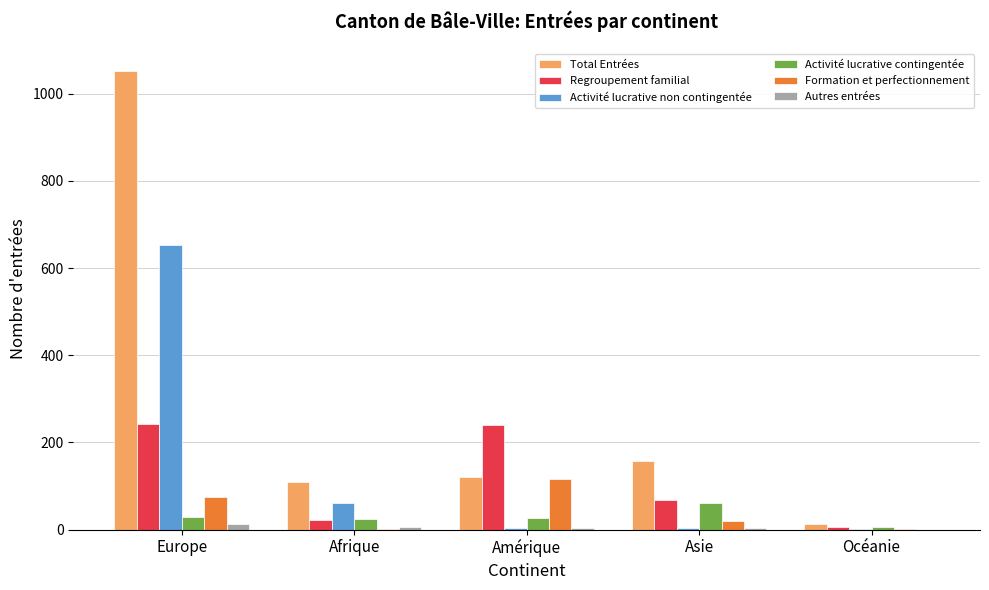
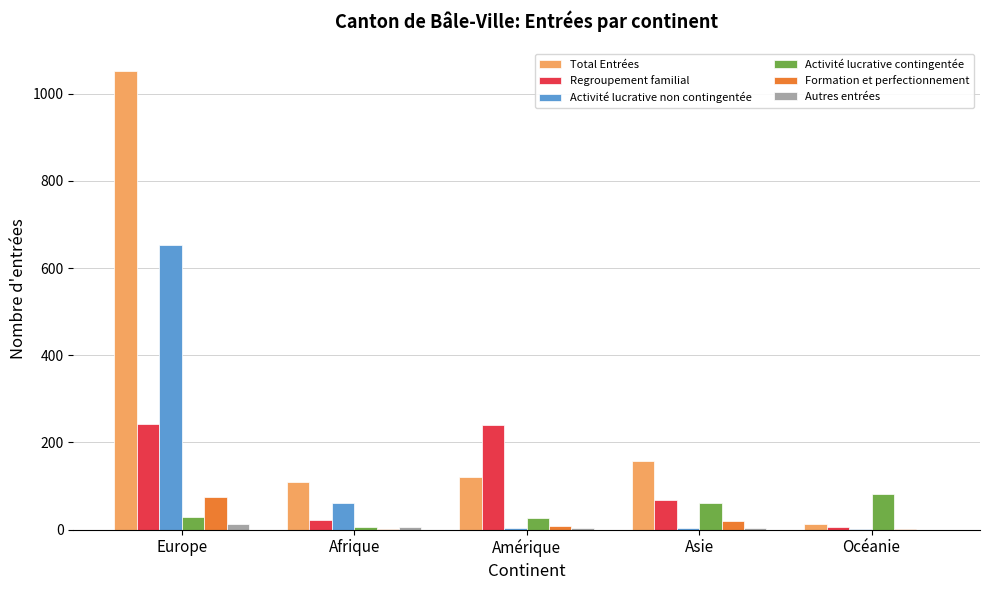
Activité lucrative contingentée, Afrique: 30 -> 10
Formation et perfectionnement, Amérique: 120 -> 10
Activité lucrative contingentée, Océanie: 10 -> 80
